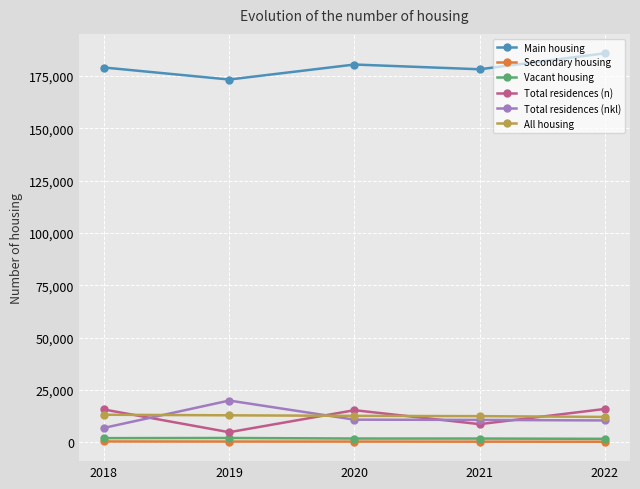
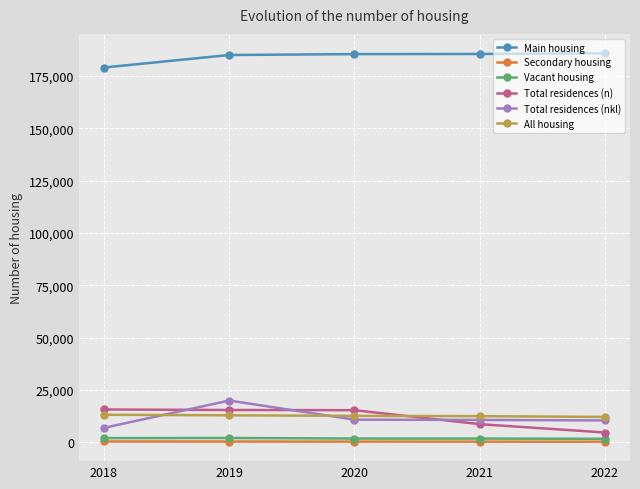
Main housing, 2019: 173,000 -> 185,000
Total residences (n), 2019: 5,000 -> 15,000
Main housing, 2020: 181,000 -> 186,000
Main housing, 2021: 178,000 -> 186,000
Total residences (n), 2022: 16,000 -> 5,000
